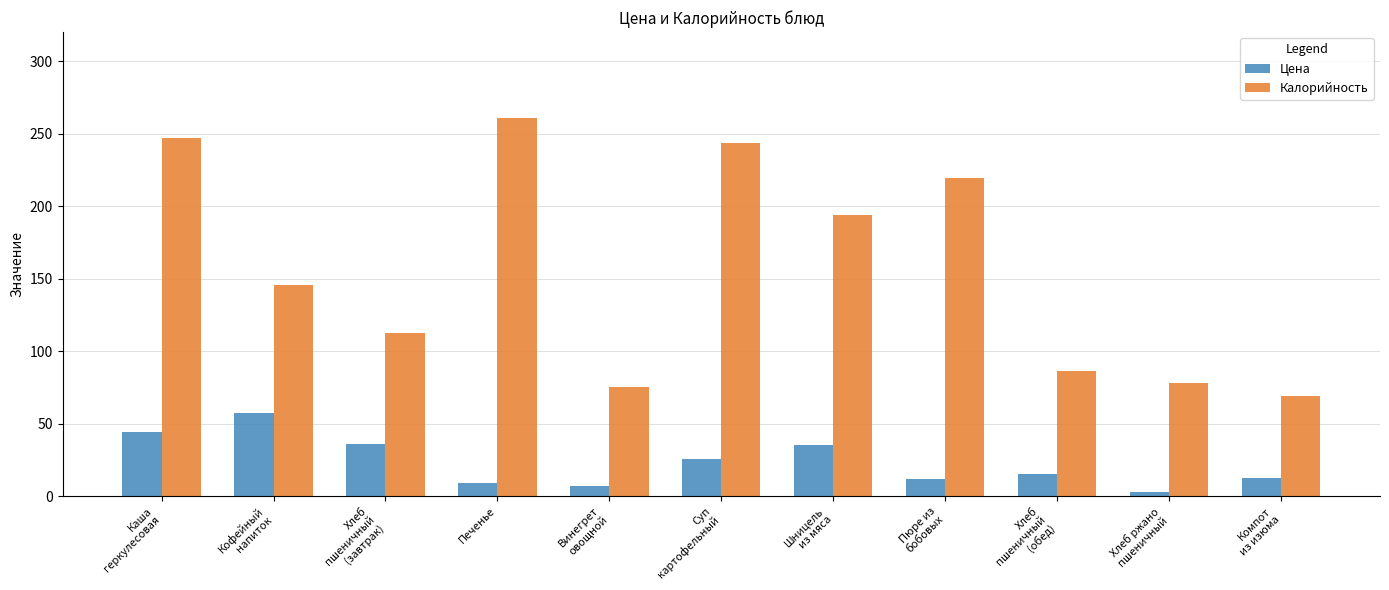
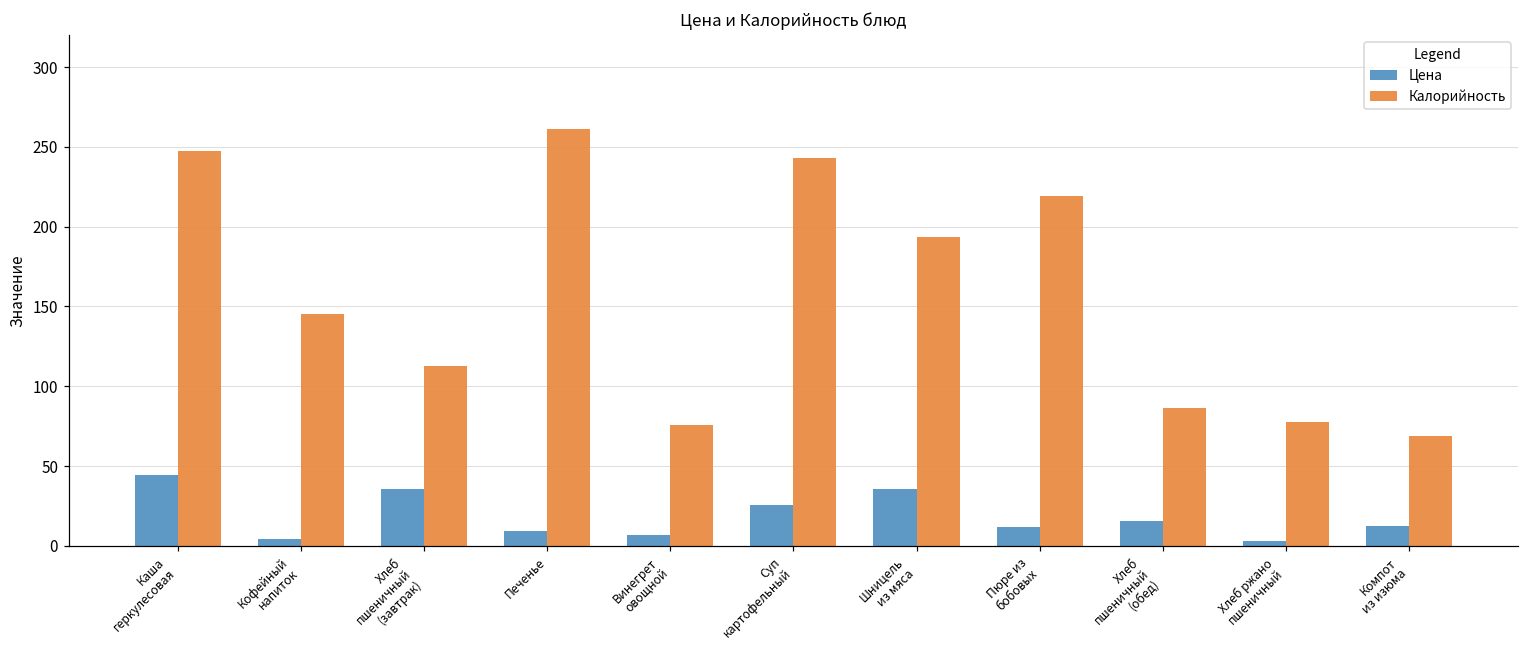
Цена, Кофейный напиток: 57 -> 4
